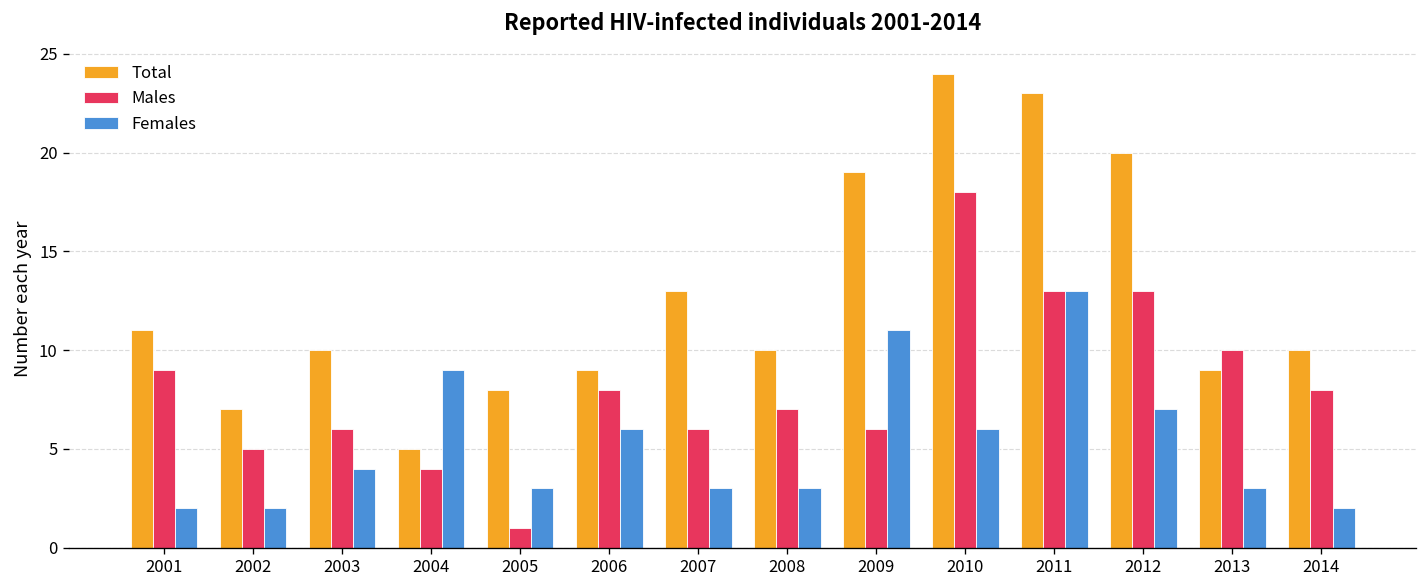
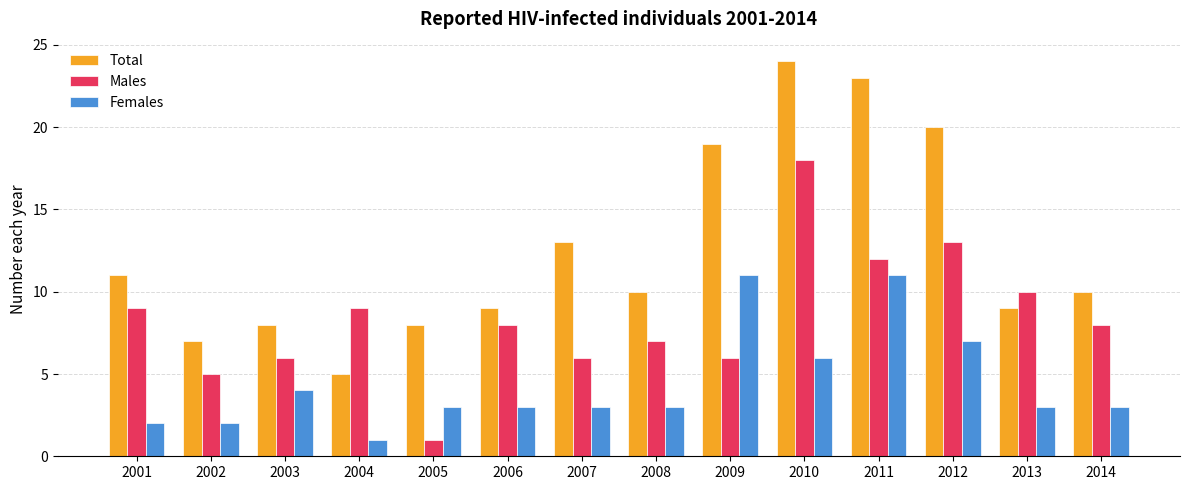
Total, 2003: 10 -> 8
Males, 2004: 4 -> 9
Females, 2004: 9 -> 1
Females, 2006: 6 -> 3
Males, 2011: 13 -> 12
Females, 2011: 13 -> 11
Females, 2014: 2 -> 3
